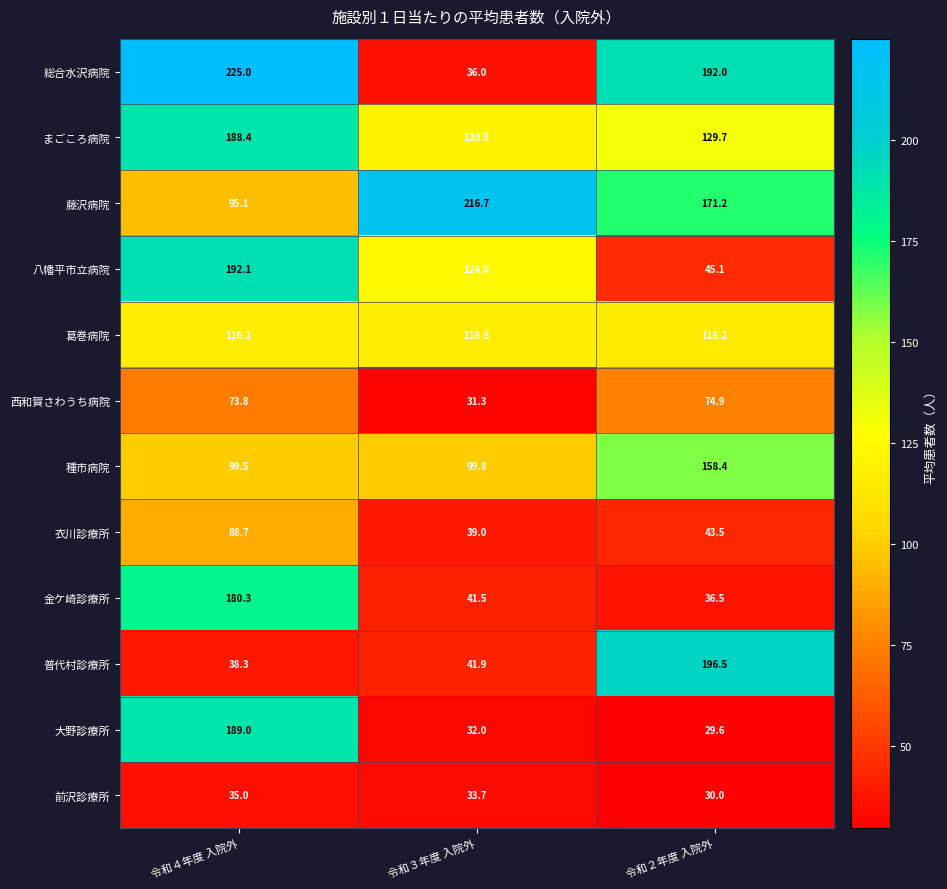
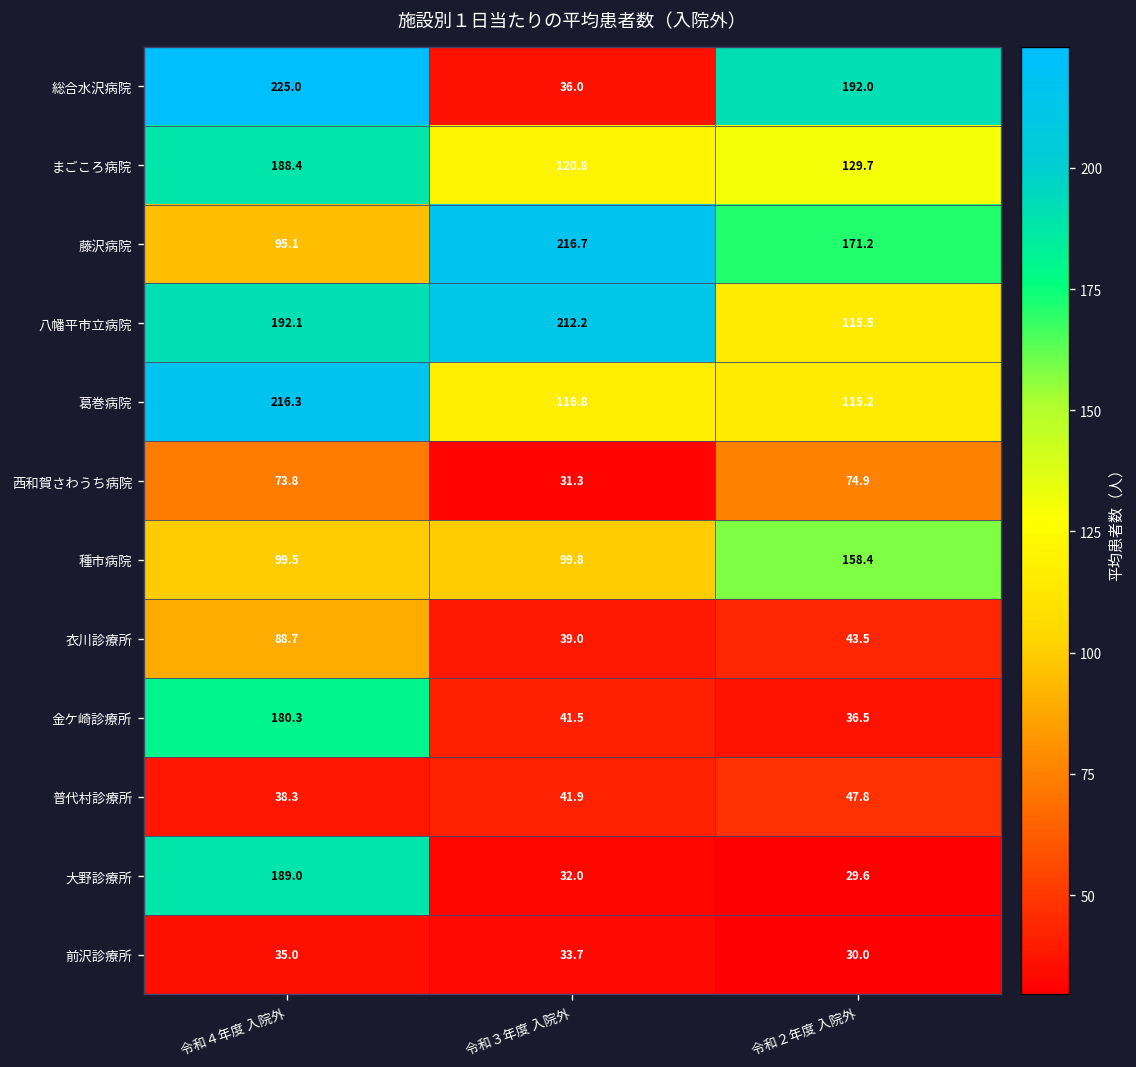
八幡平市立病院, 令和３年度 入院外: 124.0 -> 212.2
八幡平市立病院, 令和２年度 入院外: 45.1 -> 115.5
葛巻病院, 令和４年度 入院外: 116.1 -> 216.3
普代村診療所, 令和２年度 入院外: 196.5 -> 47.8
